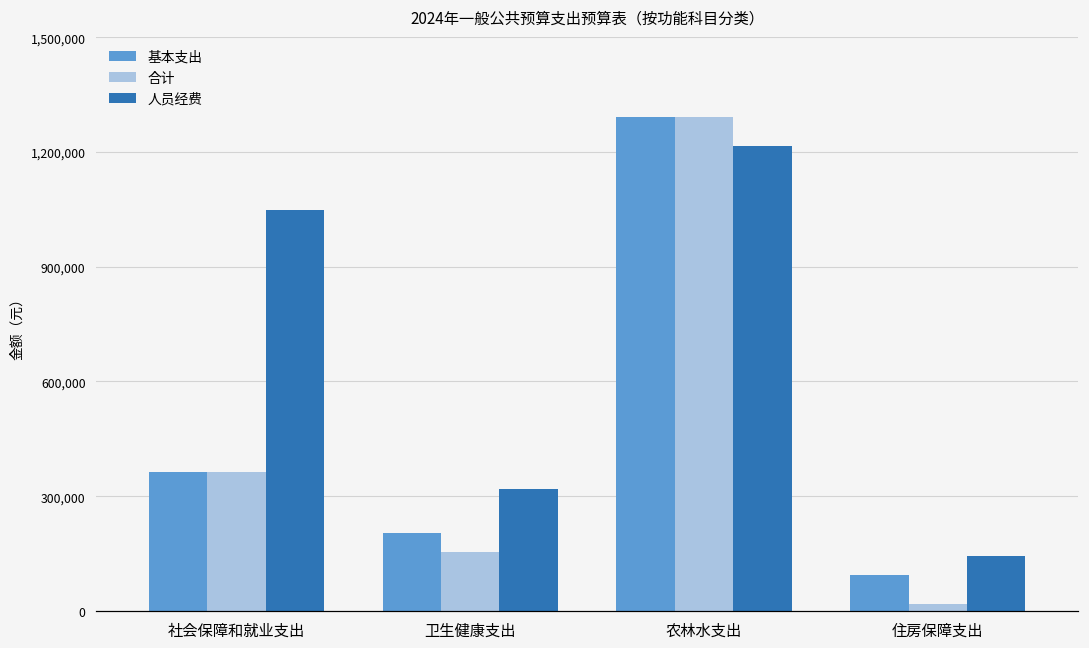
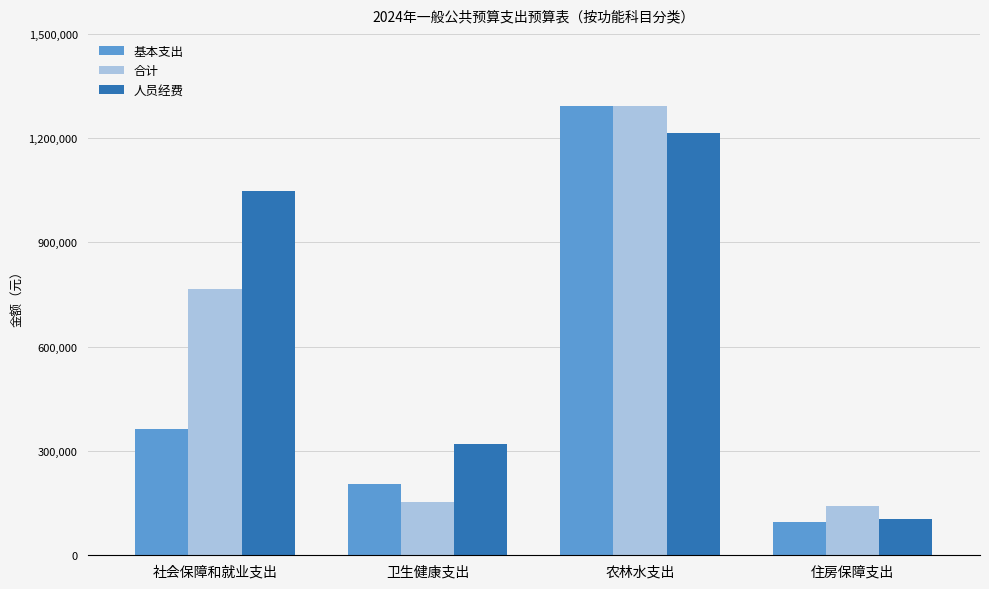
合计, 社会保障和就业支出: 360,000 -> 770,000
合计, 住房保障支出: 20,000 -> 140,000
人员经费, 住房保障支出: 140,000 -> 100,000
